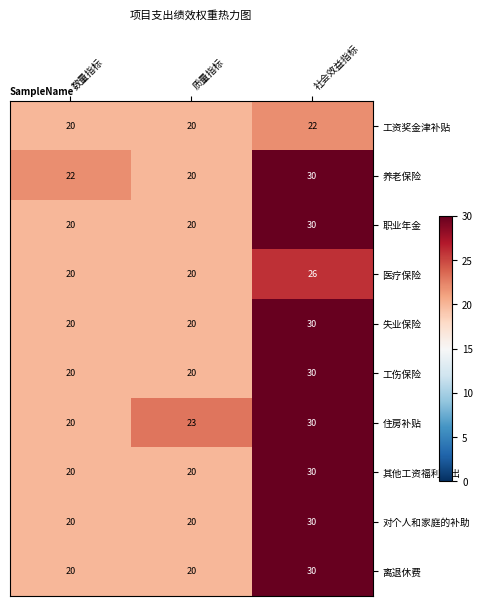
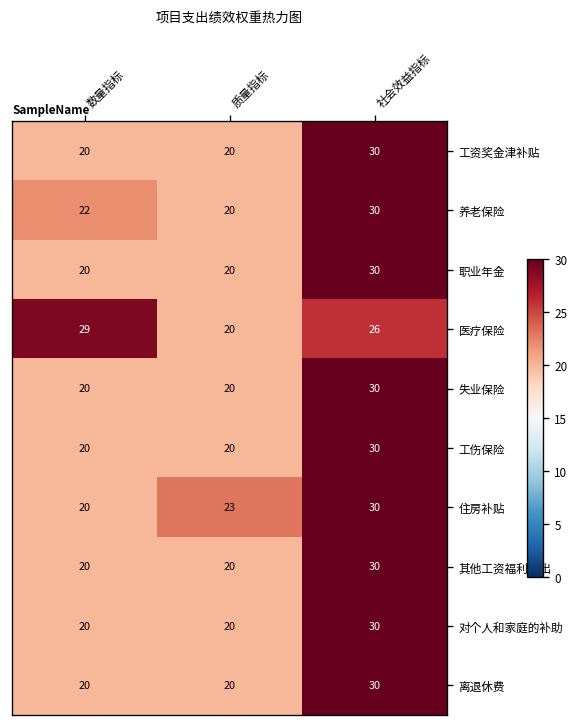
工资奖金津补贴, 社会效益指标: 22 -> 30
医疗保险, 数量指标: 20 -> 29
